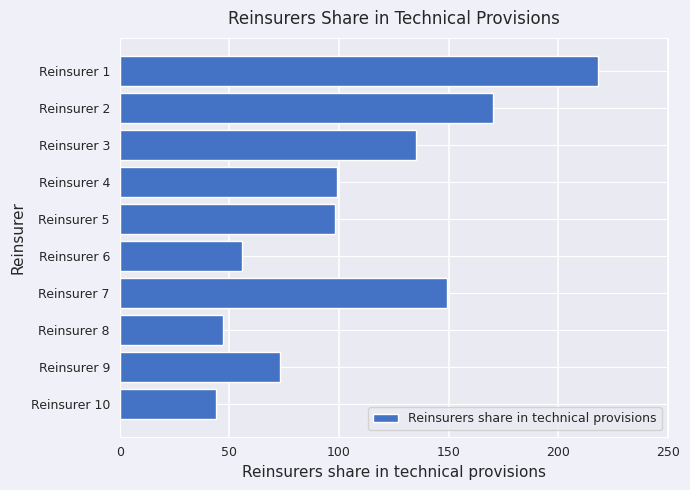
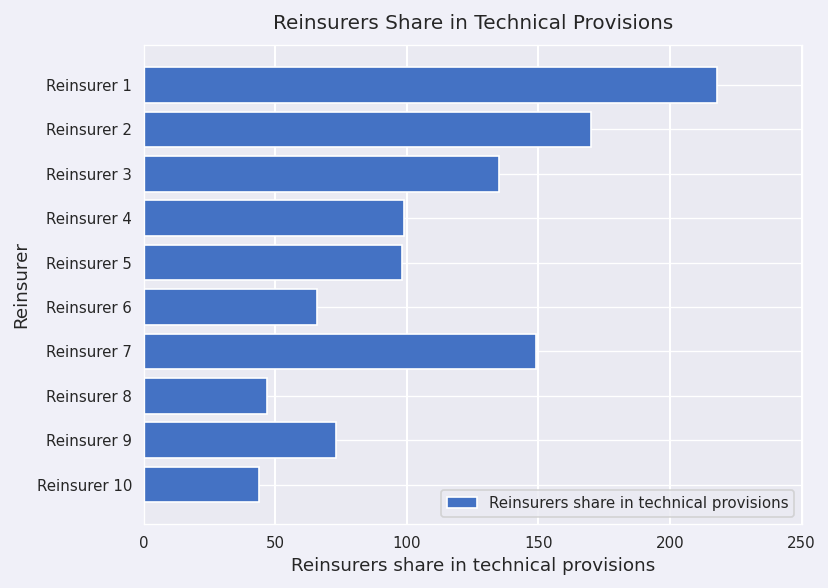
Reinsurer 6: 56 -> 66
